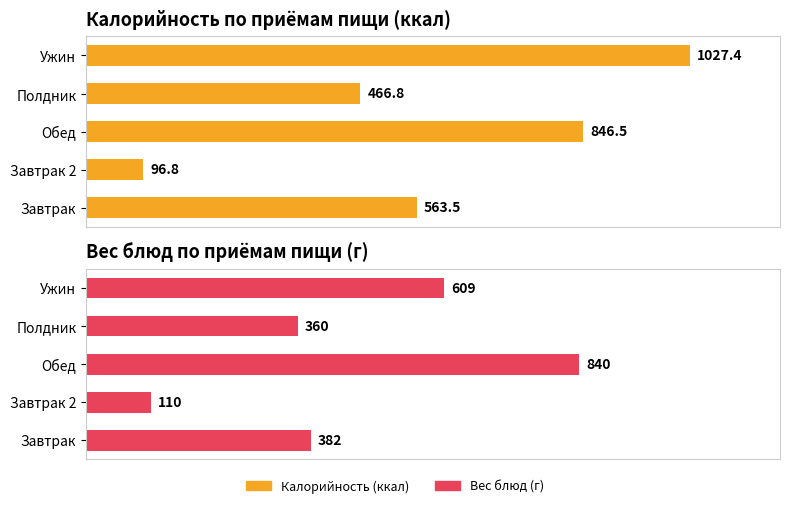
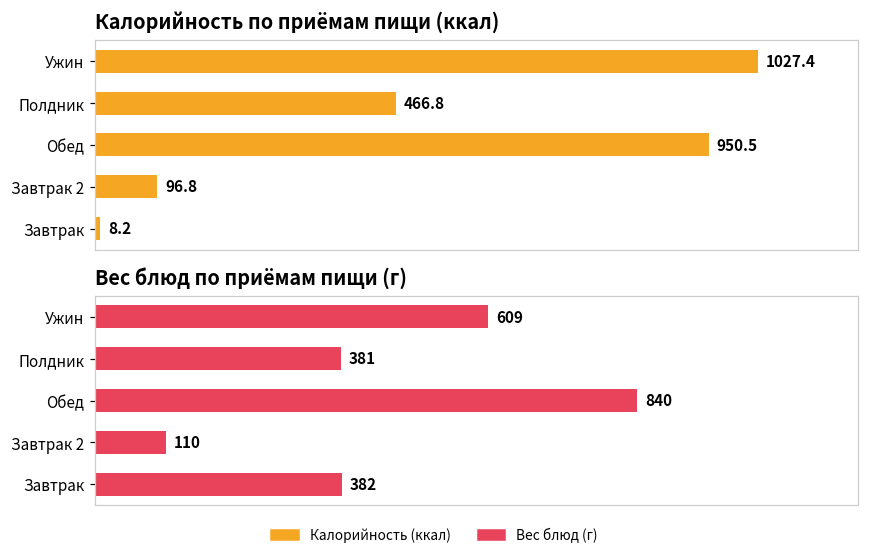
Калорийность по приёмам пищи (ккал), Обед: 846.5 -> 950.5
Калорийность по приёмам пищи (ккал), Завтрак: 563.5 -> 8.2
Вес блюд по приёмам пищи (г), Полдник: 360 -> 381
